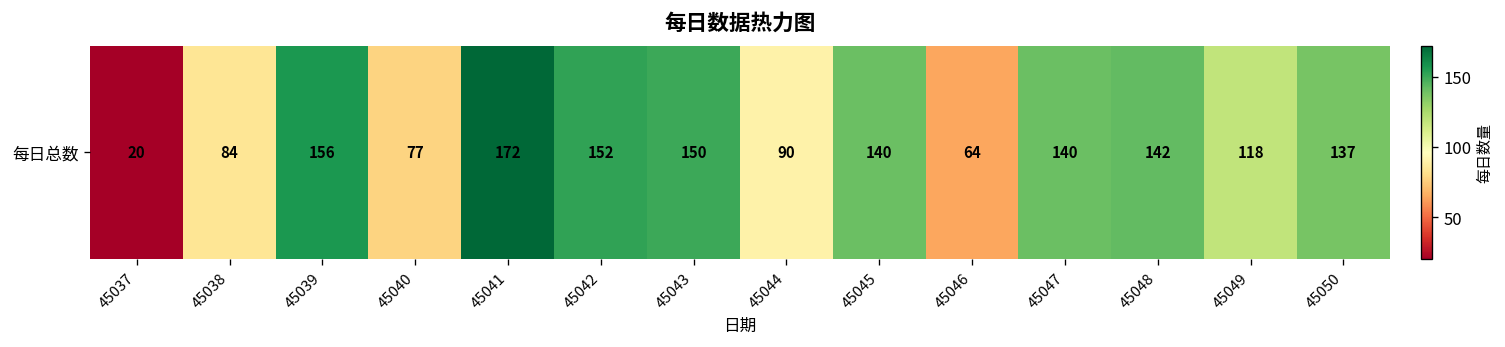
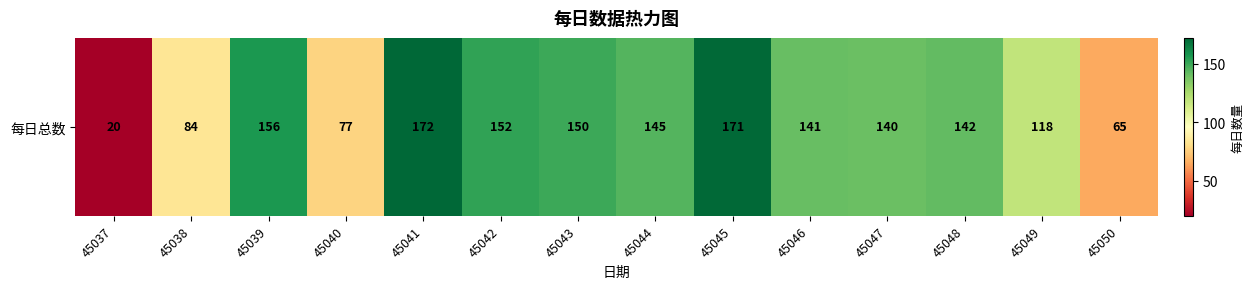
每日总数, 45044: 90 -> 145
每日总数, 45045: 140 -> 171
每日总数, 45046: 64 -> 141
每日总数, 45050: 137 -> 65
